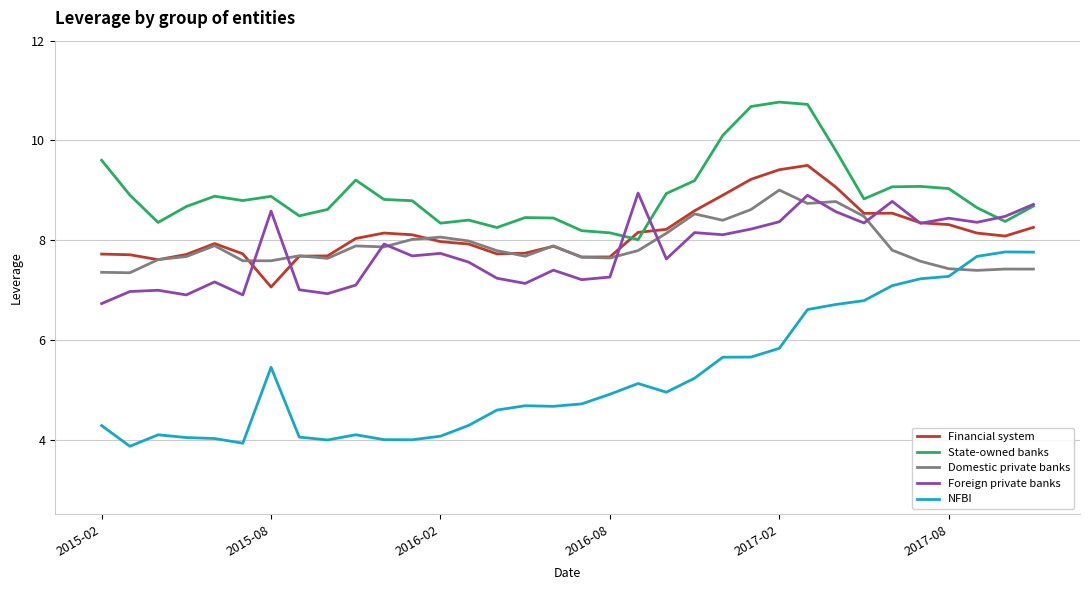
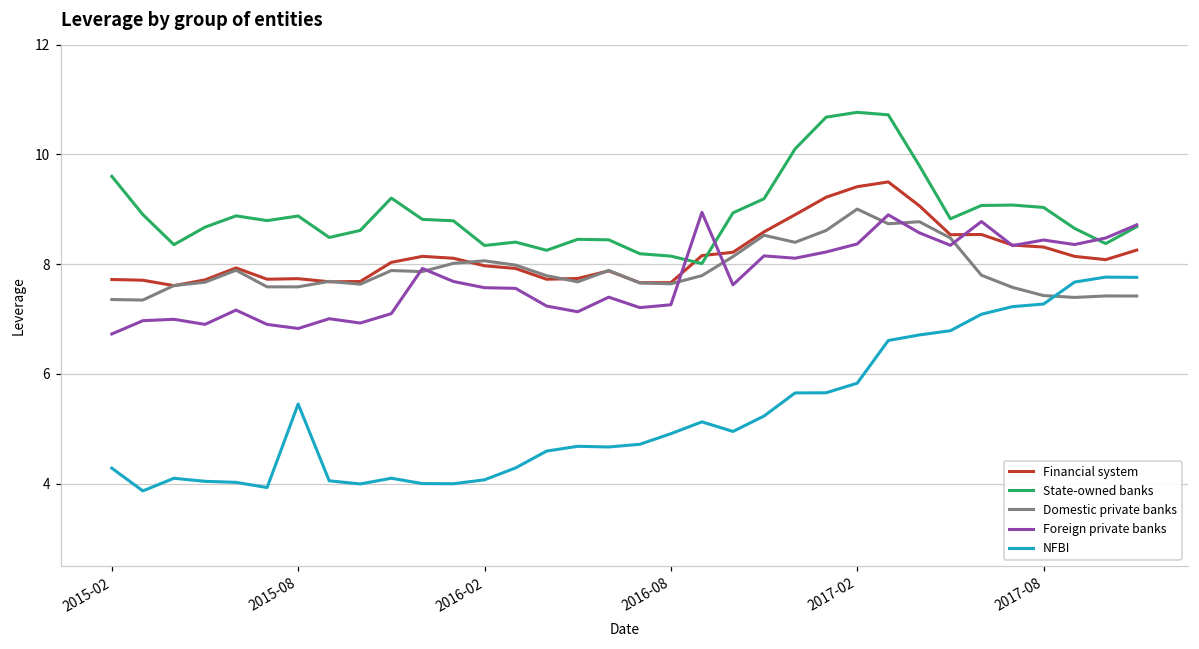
Financial system, 2015-08: 7.1 -> 7.7
Foreign private banks, 2015-08: 8.6 -> 6.8
Foreign private banks, 2016-02: 7.7 -> 7.6
